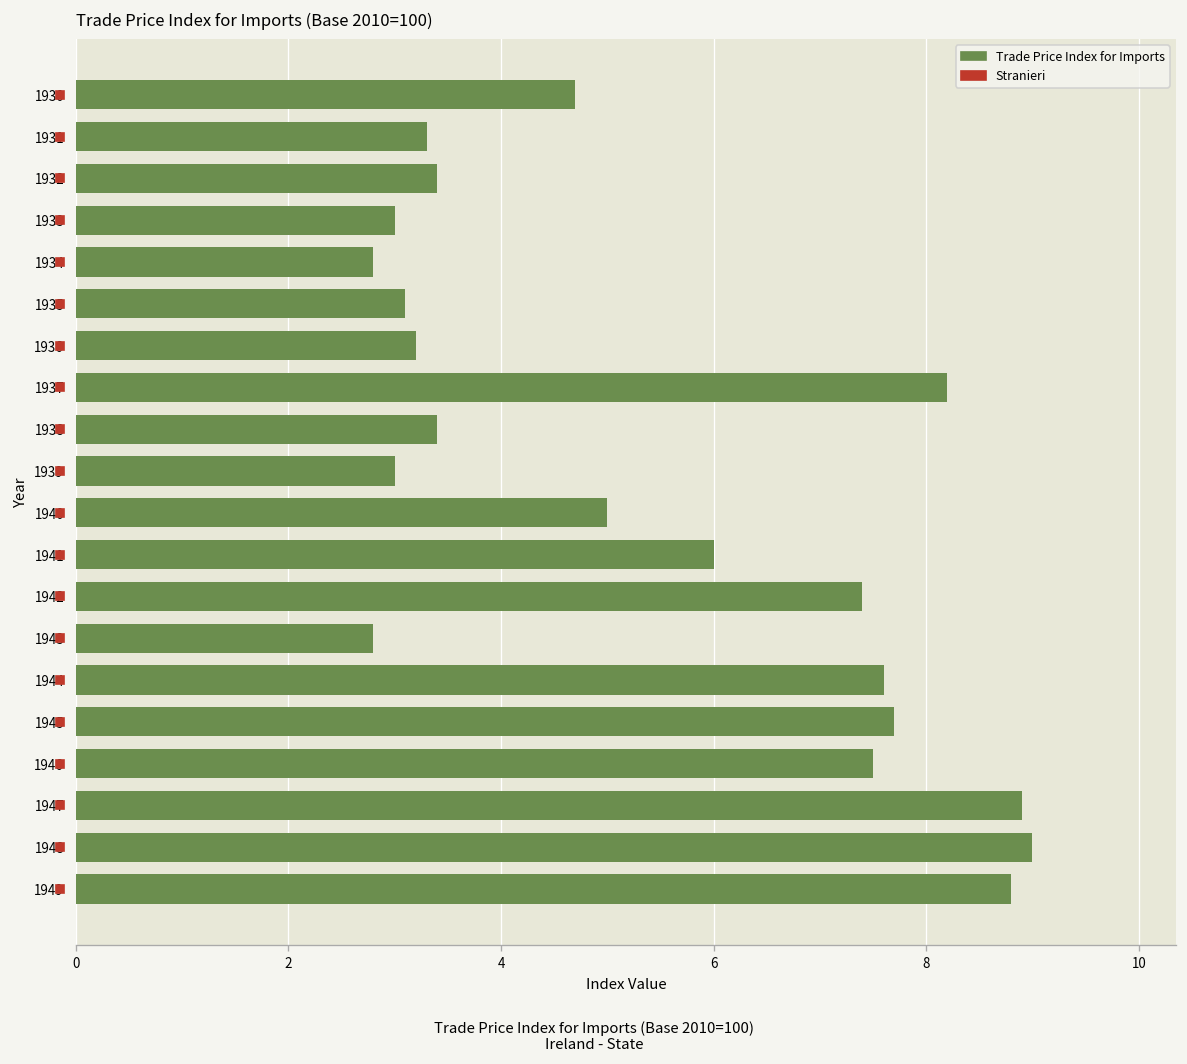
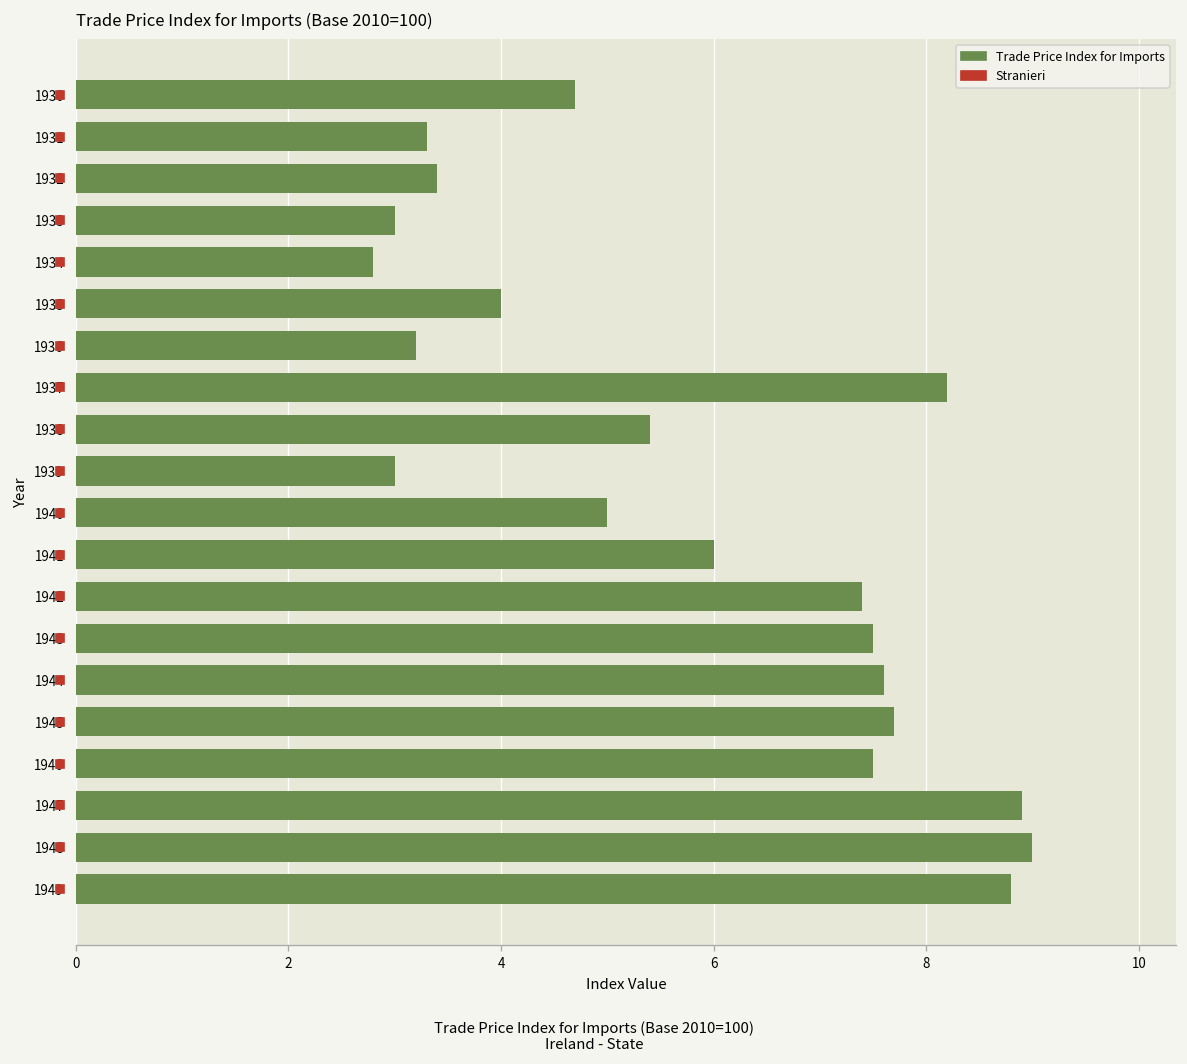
Trade Price Index for Imports, 1935: 3.1 -> 4.0
Trade Price Index for Imports, 1938: 3.4 -> 5.4
Trade Price Index for Imports, 1943: 2.8 -> 7.5
